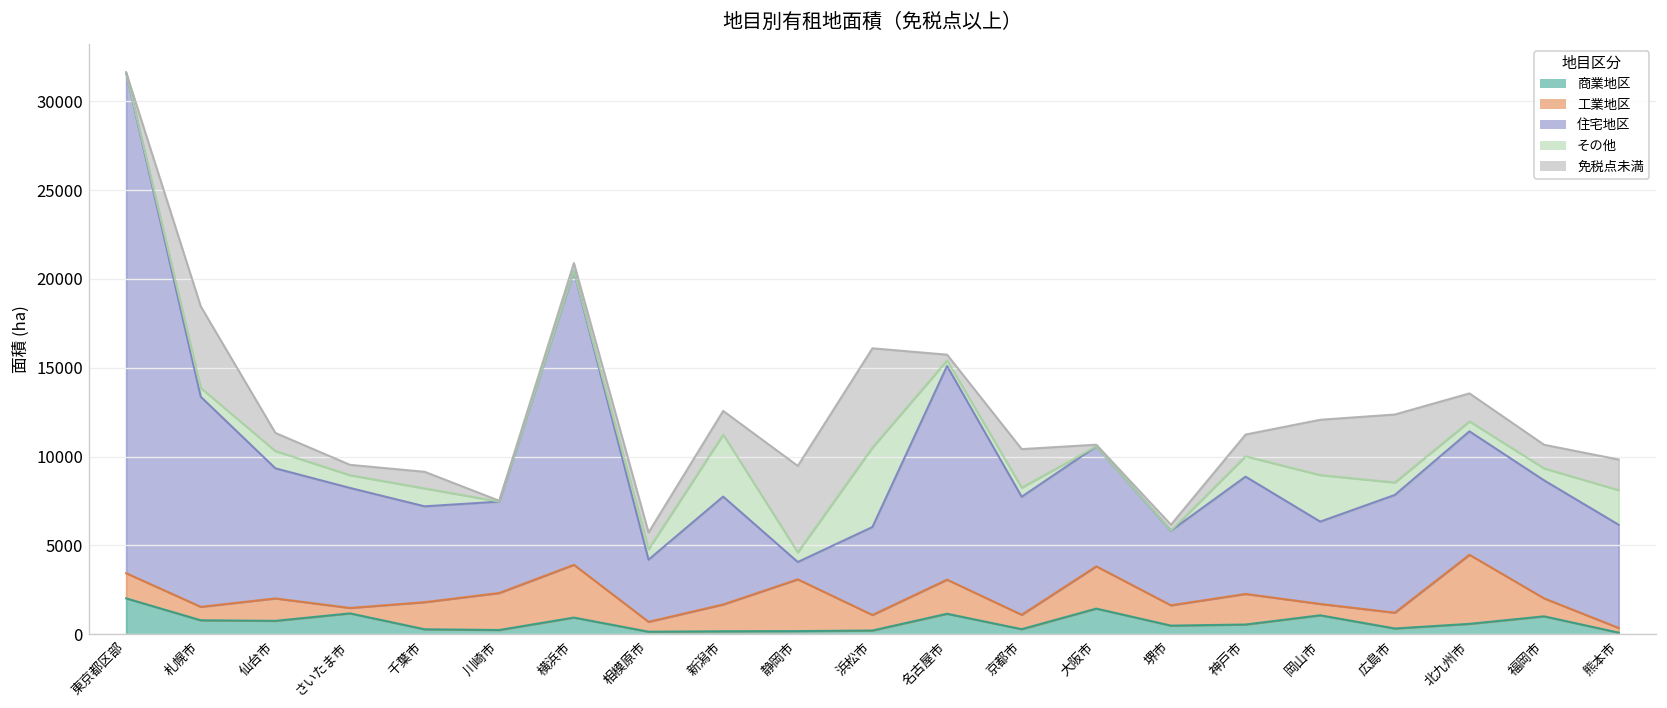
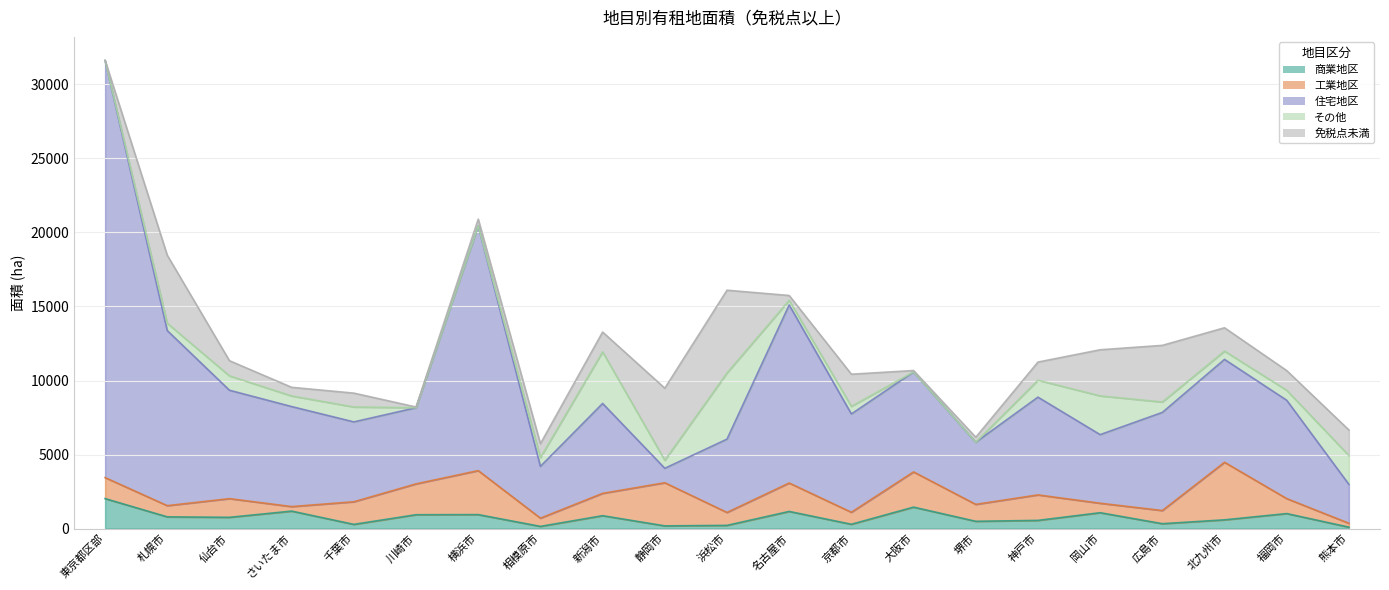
商業地区, 川崎市: 200 -> 900
商業地区, 新潟市: 200 -> 900
住宅地区, 熊本市: 5800 -> 2600
